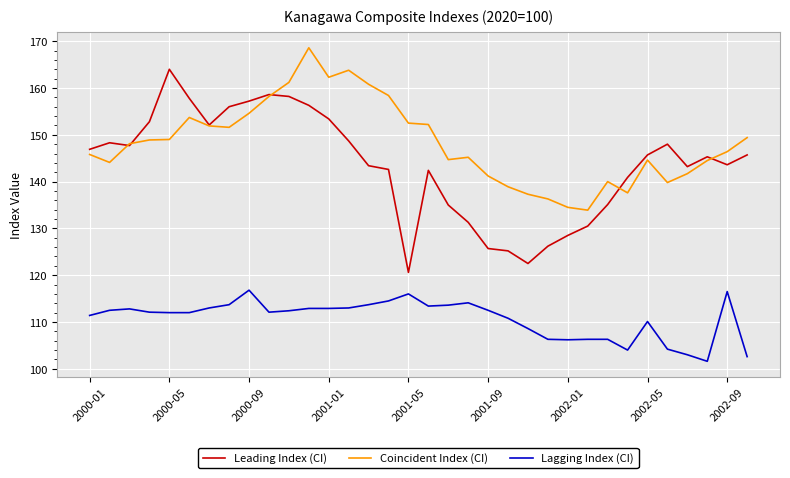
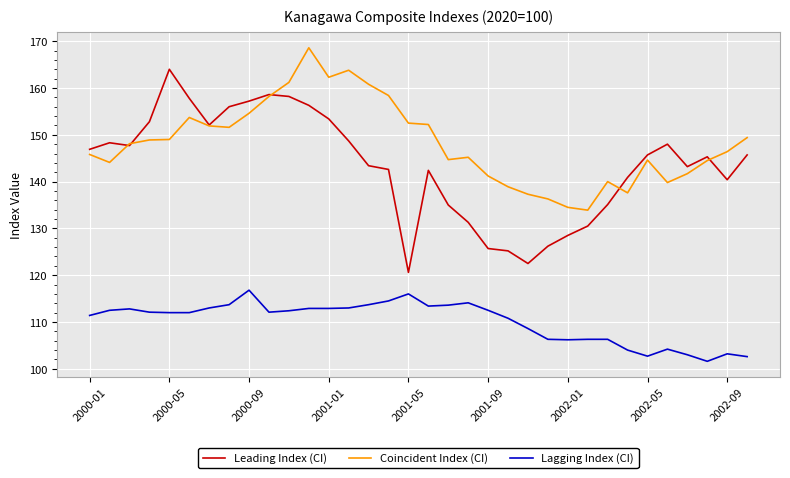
Lagging Index (CI), 2002-05: 110 -> 103
Leading Index (CI), 2002-09: 144 -> 140
Lagging Index (CI), 2002-09: 117 -> 103
